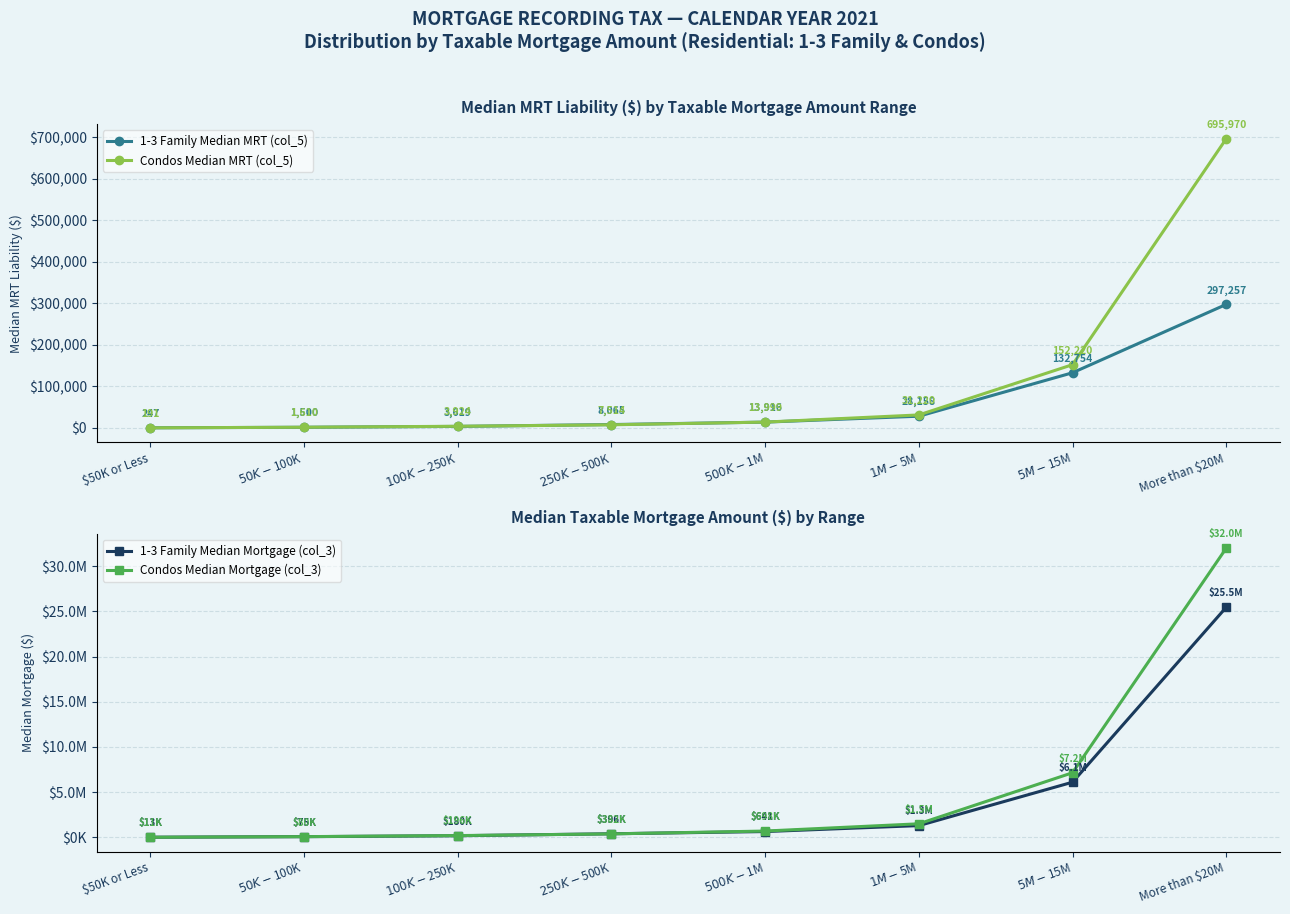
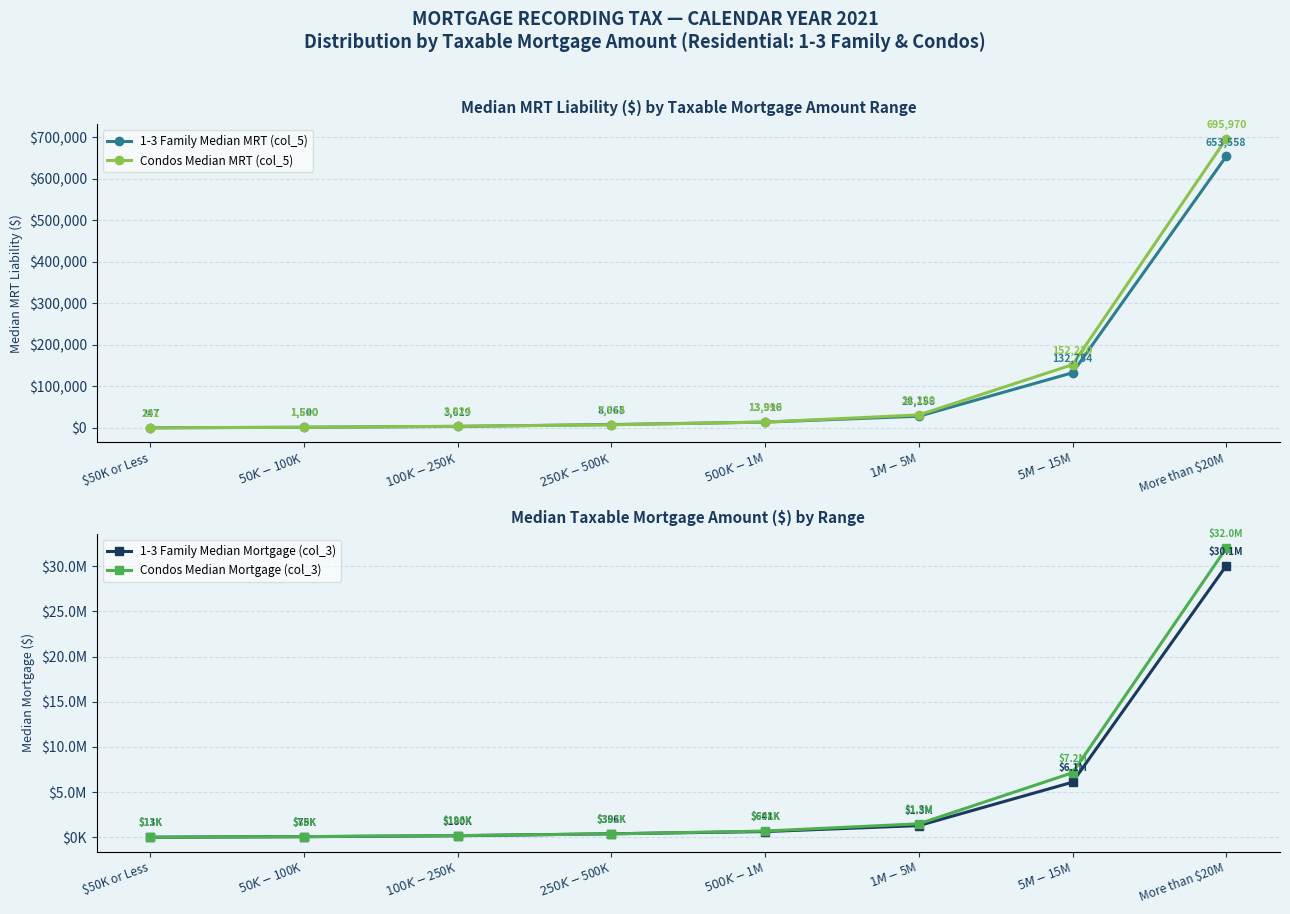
Median MRT Liability ($) by Taxable Mortgage Amount Range, 1-3 Family Median MRT (col_5), More than $20M: 297,257 -> 653,558
Median Taxable Mortgage Amount ($) by Range, 1-3 Family Median Mortgage (col_3), More than $20M: $25.5M -> $30.1M
